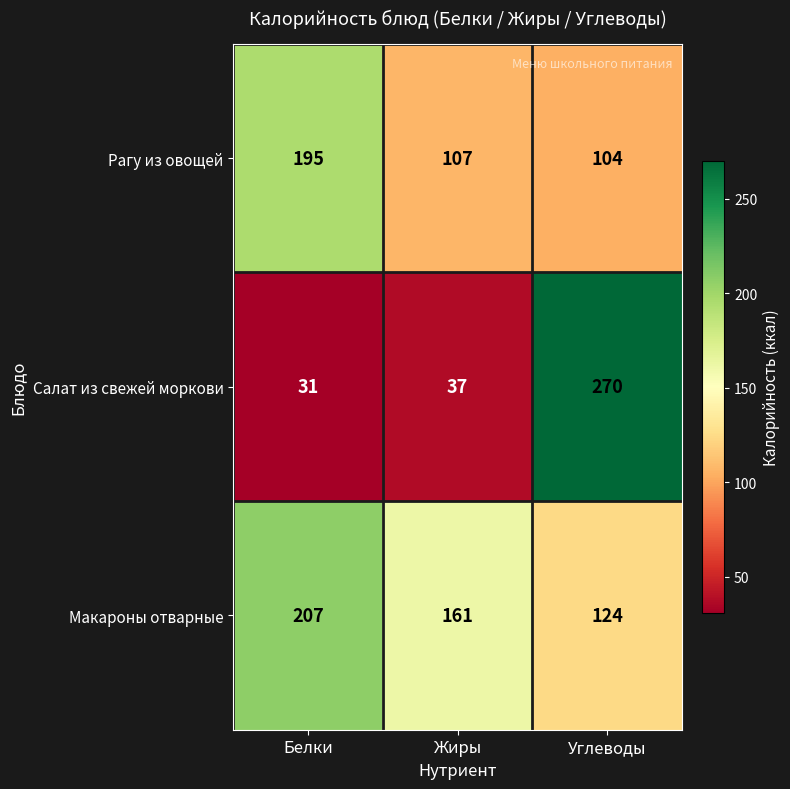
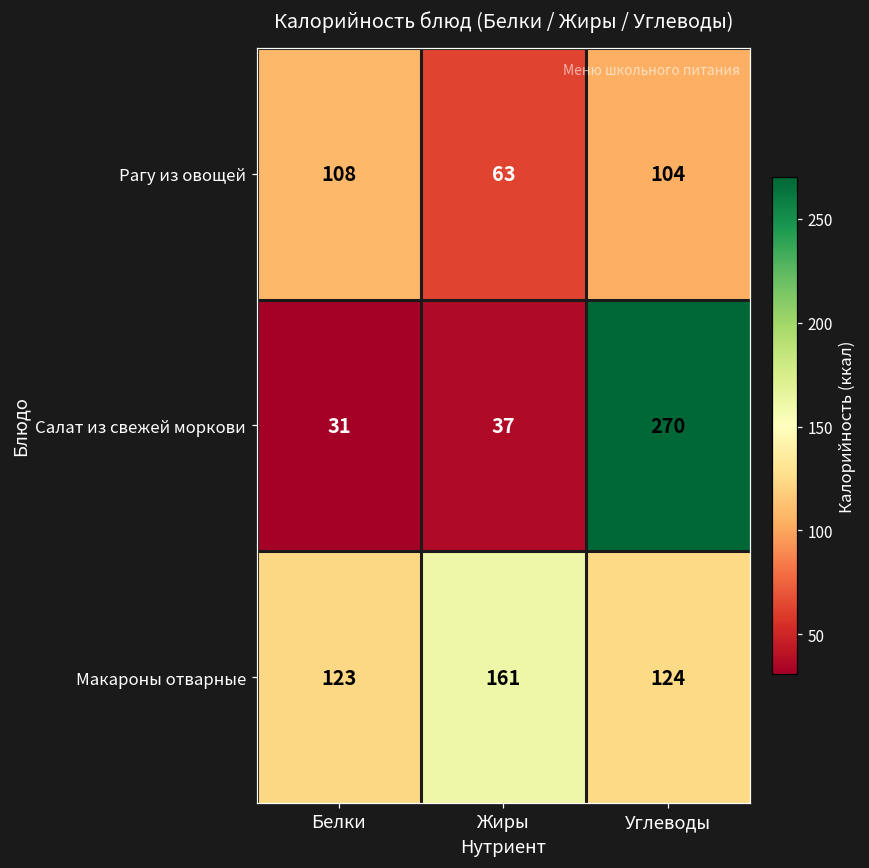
Рагу из овощей, Белки: 195 -> 108
Рагу из овощей, Жиры: 107 -> 63
Макароны отварные, Белки: 207 -> 123
